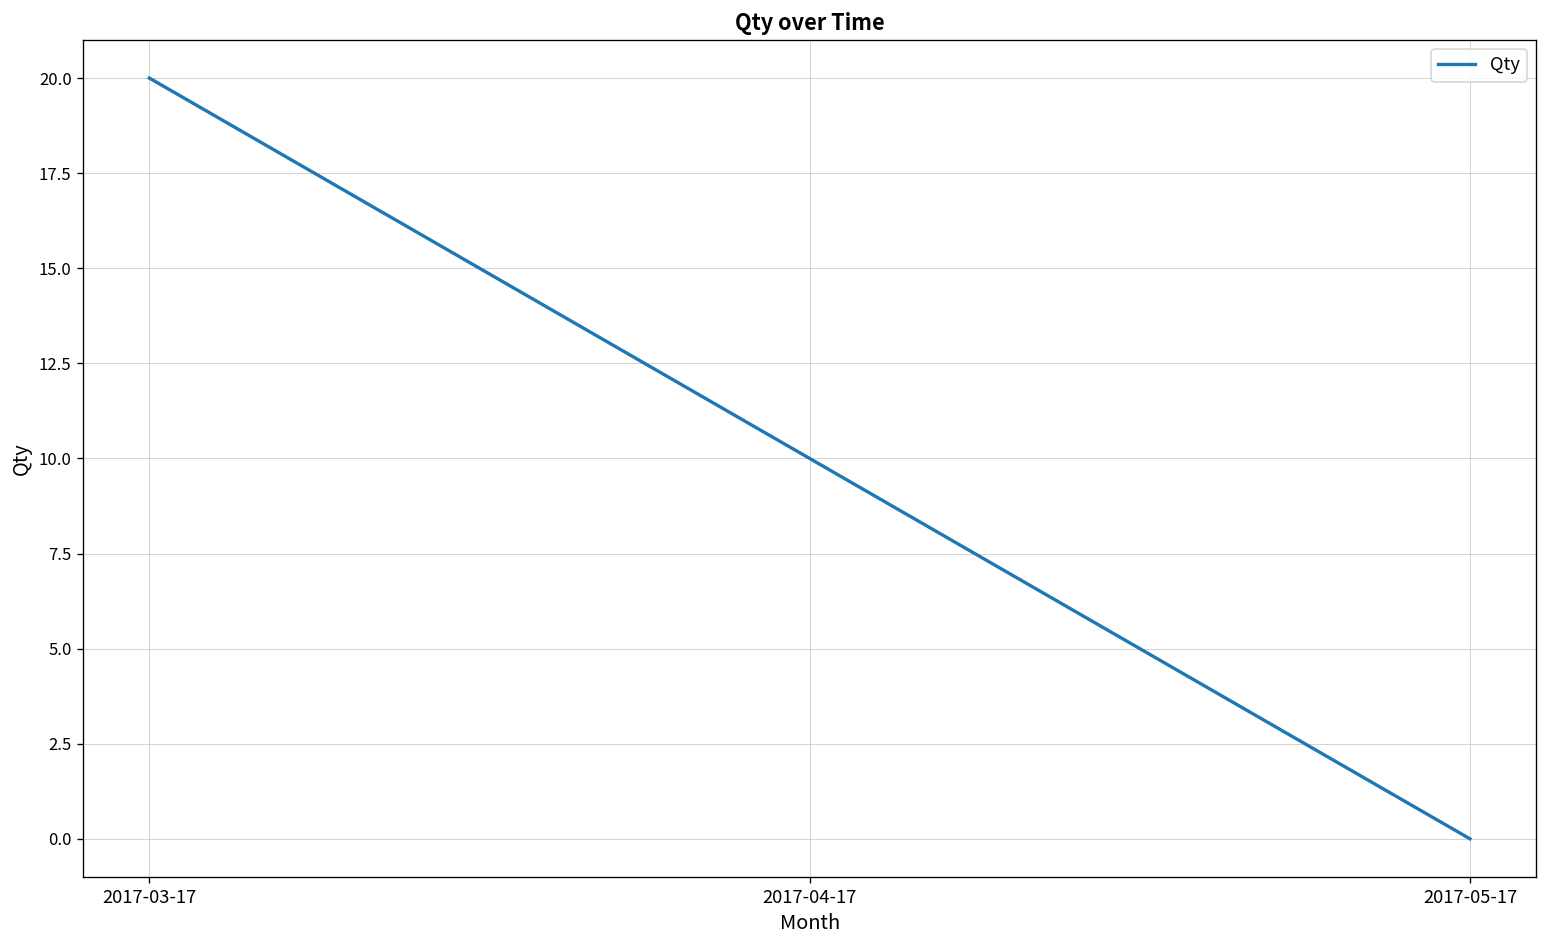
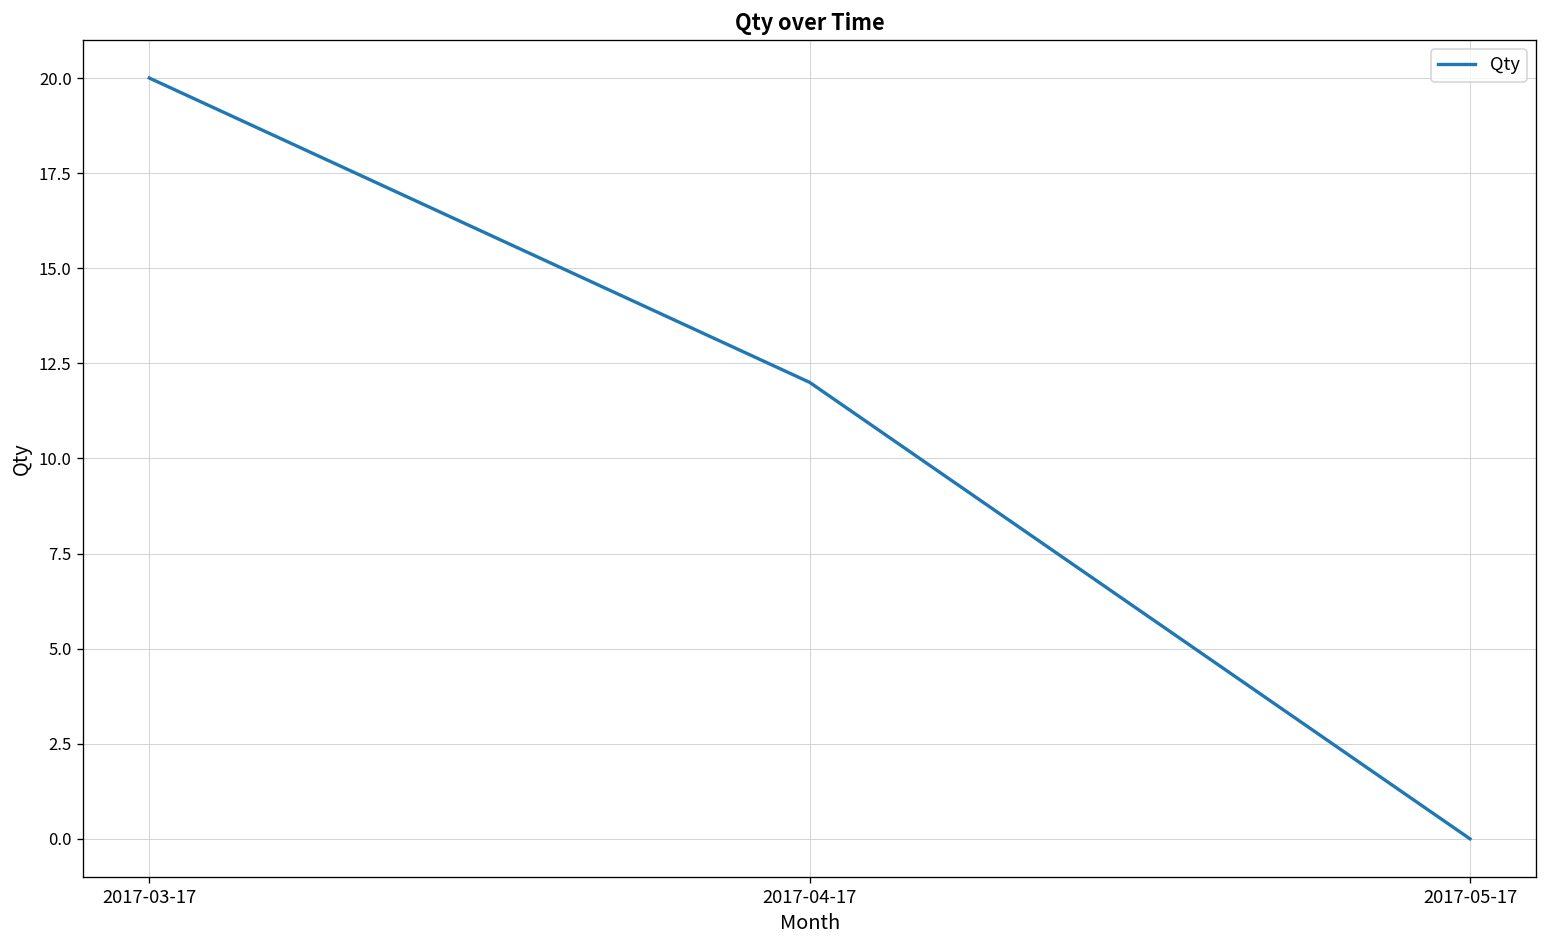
2017-04-17: 10 -> 12
